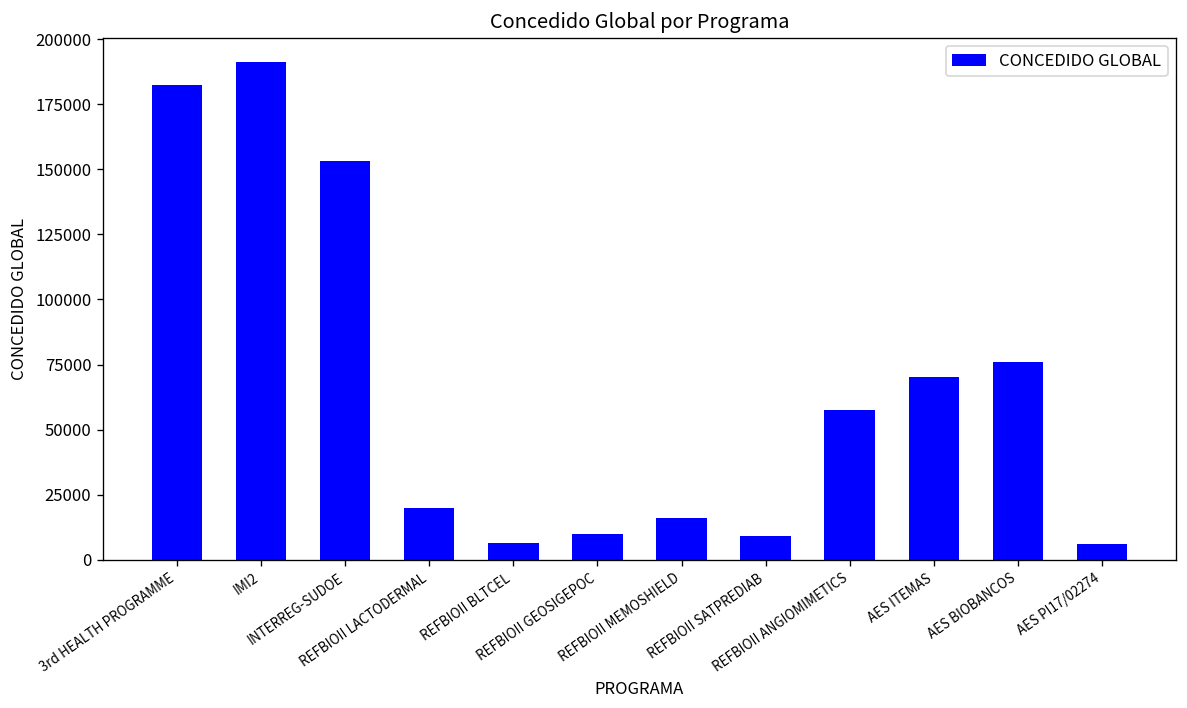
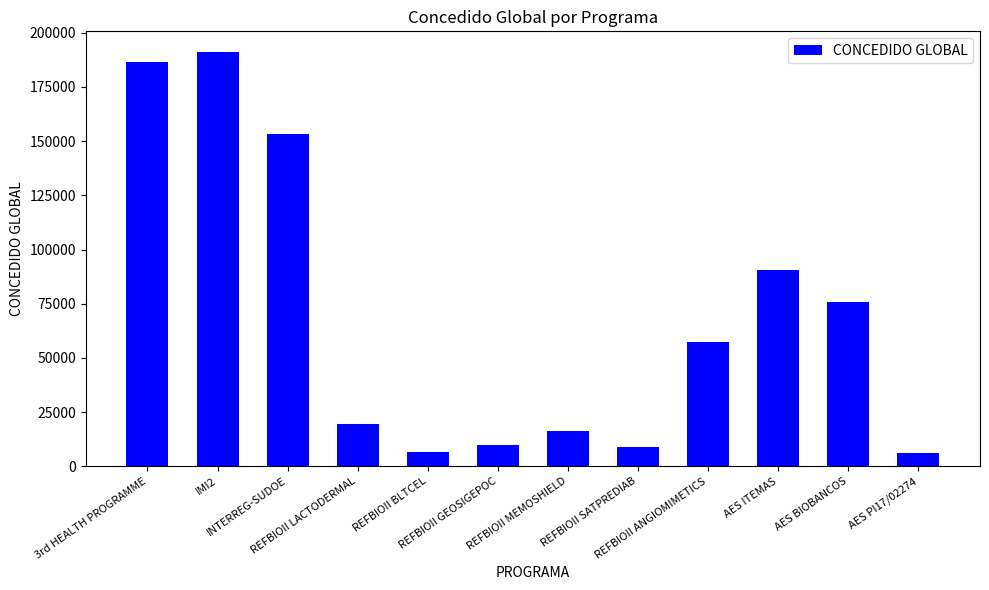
3rd HEALTH PROGRAMME: 182000 -> 186000
AES ITEMAS: 70000 -> 90000
